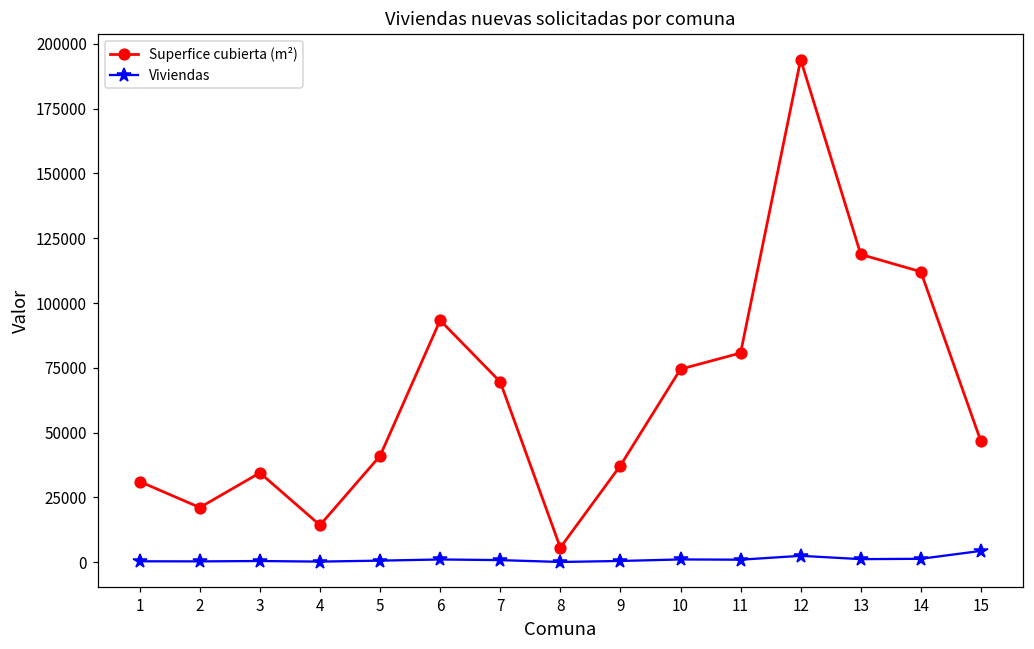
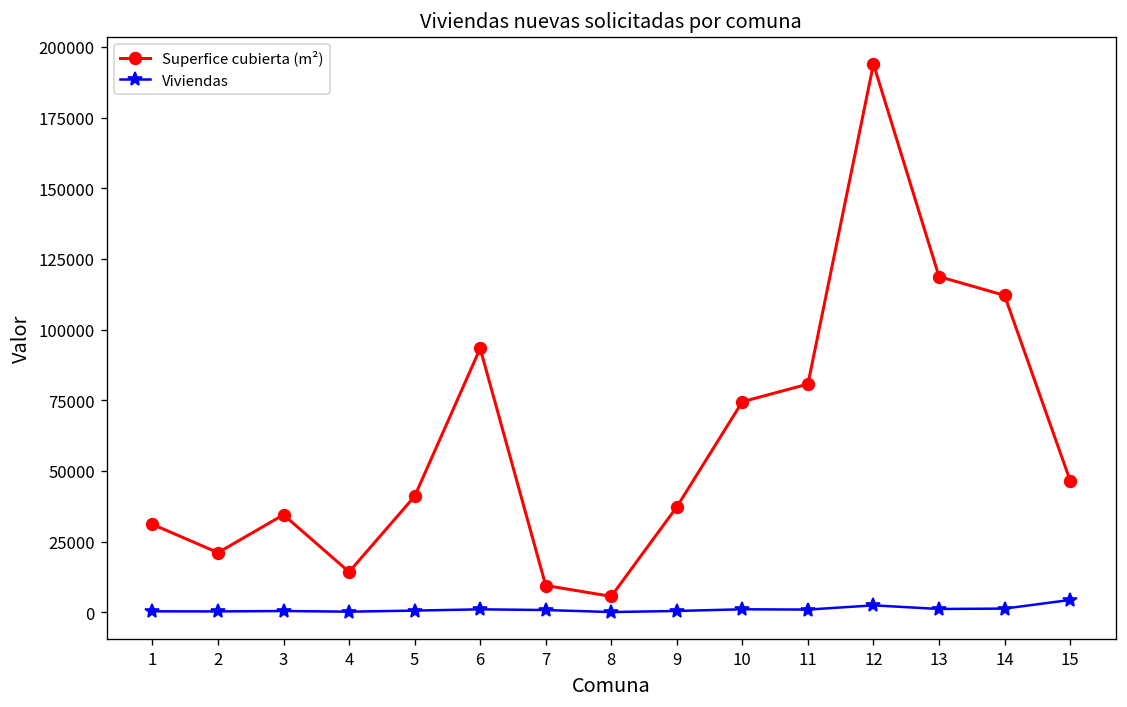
Superfice cubierta (m²), 7: 70000 -> 9000
